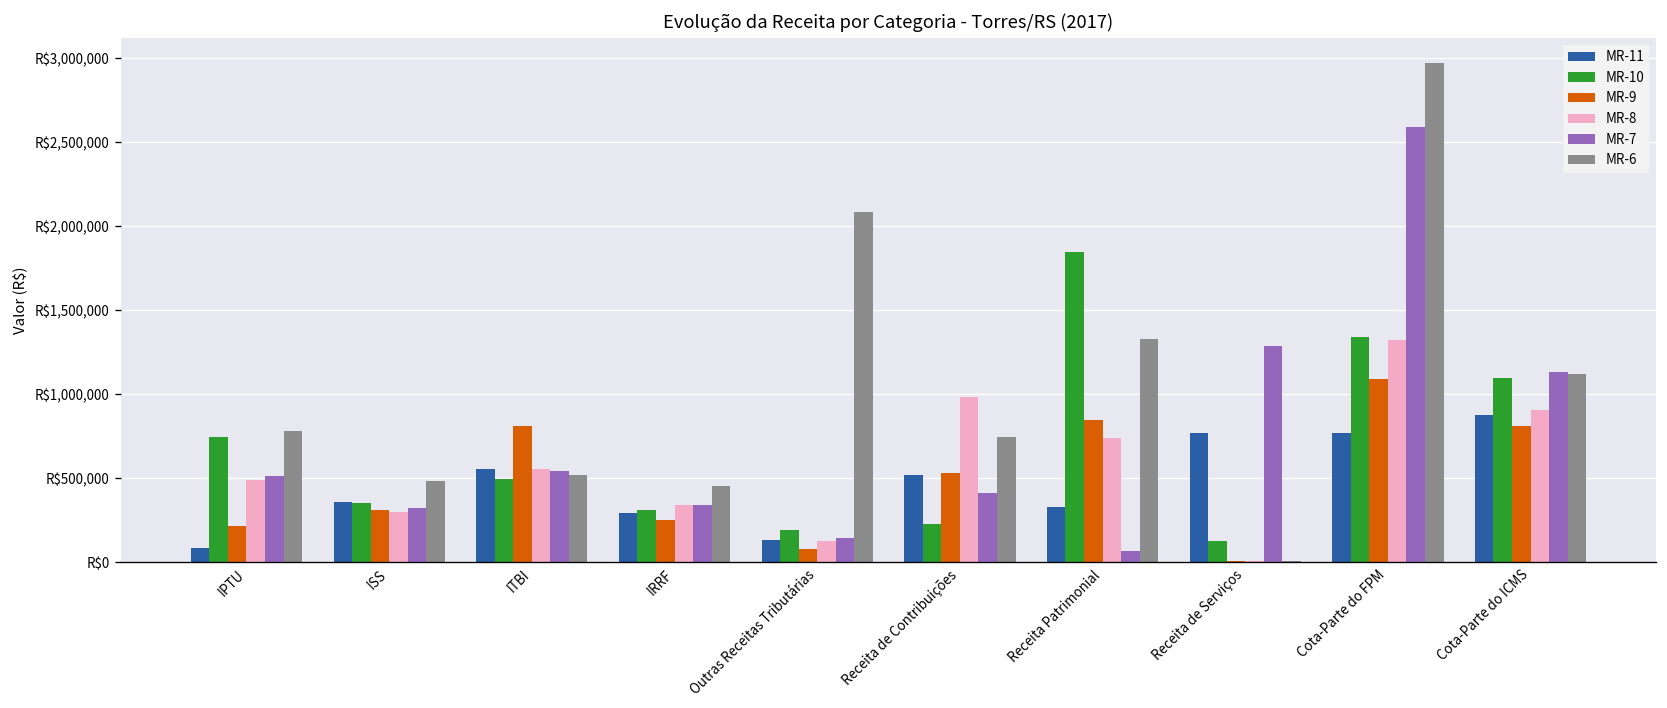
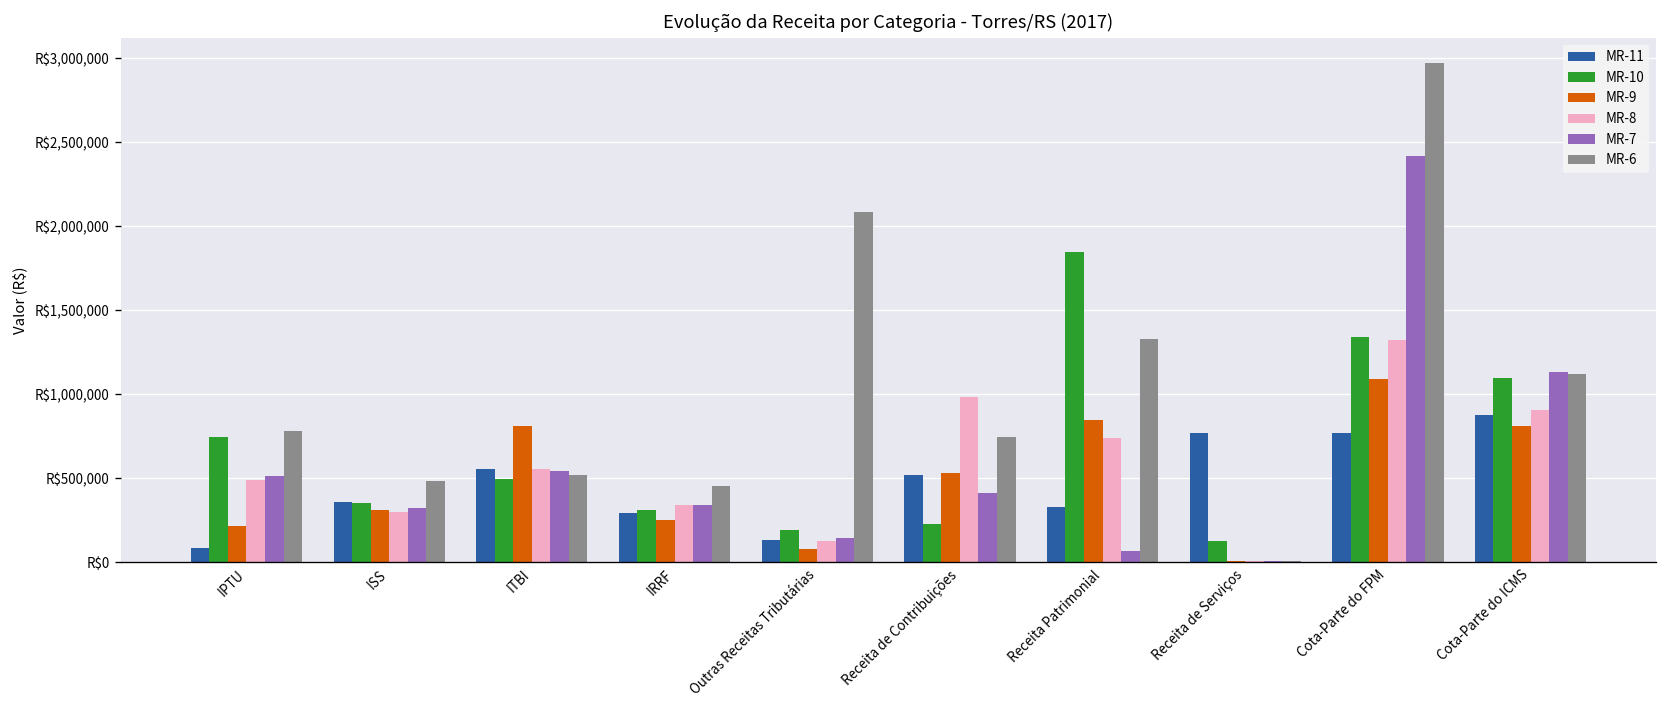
MR-7, Receita de Serviços: R$1,290,000 -> R$0
MR-7, Cota-Parte do FPM: R$2,590,000 -> R$2,420,000
